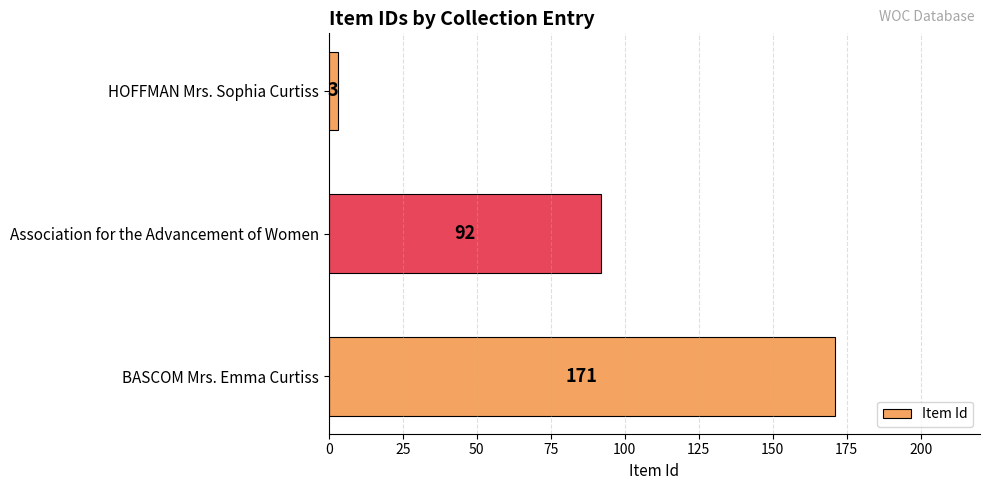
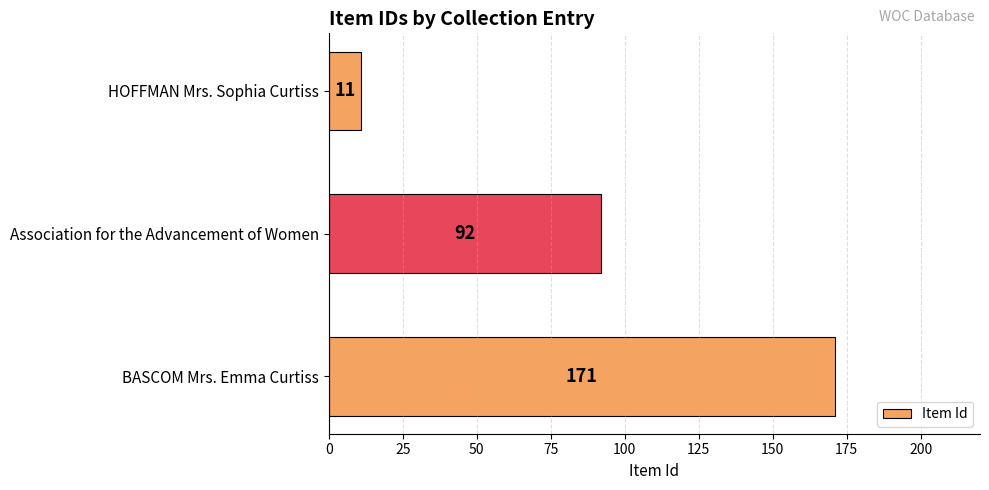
HOFFMAN Mrs. Sophia Curtiss: 3 -> 11
